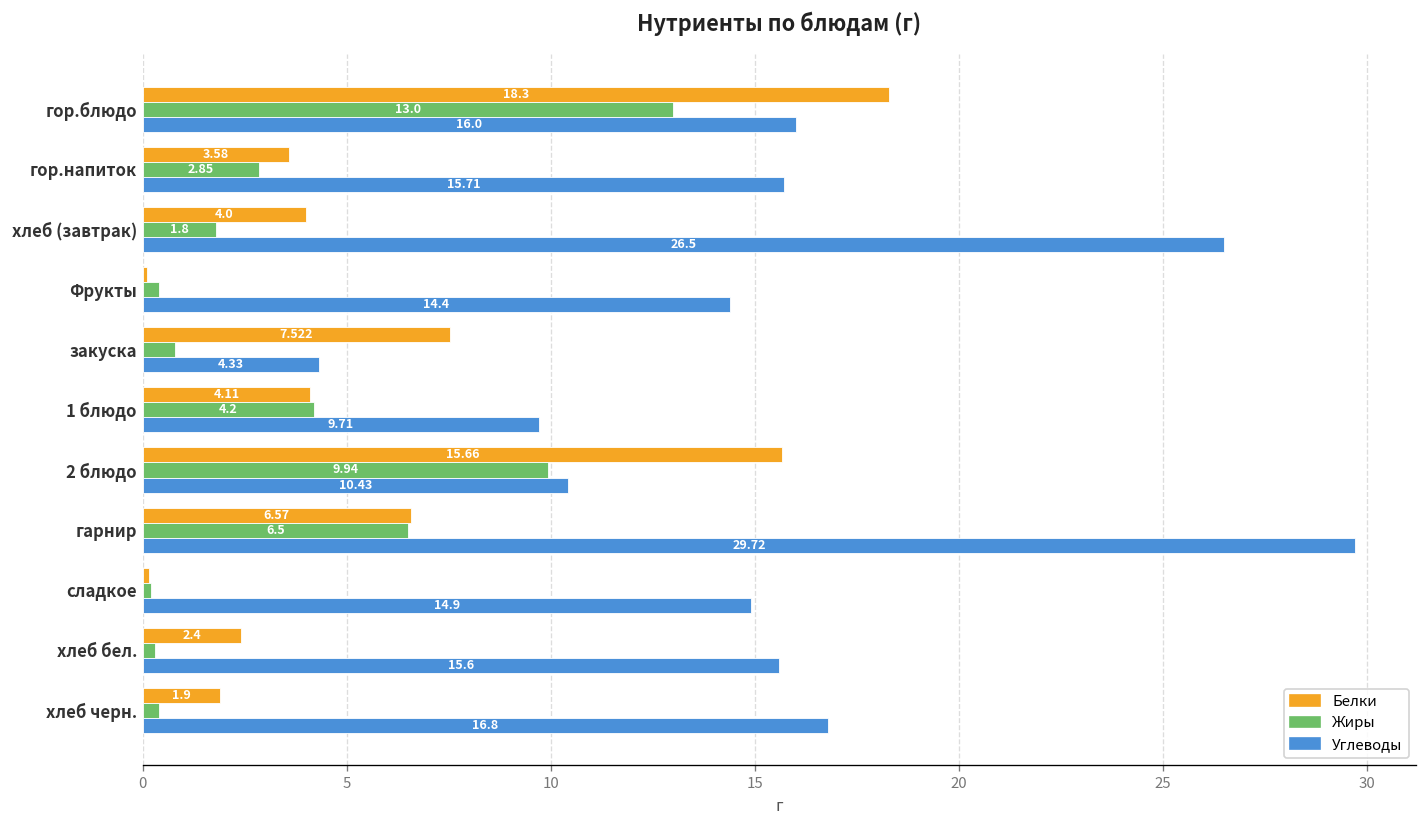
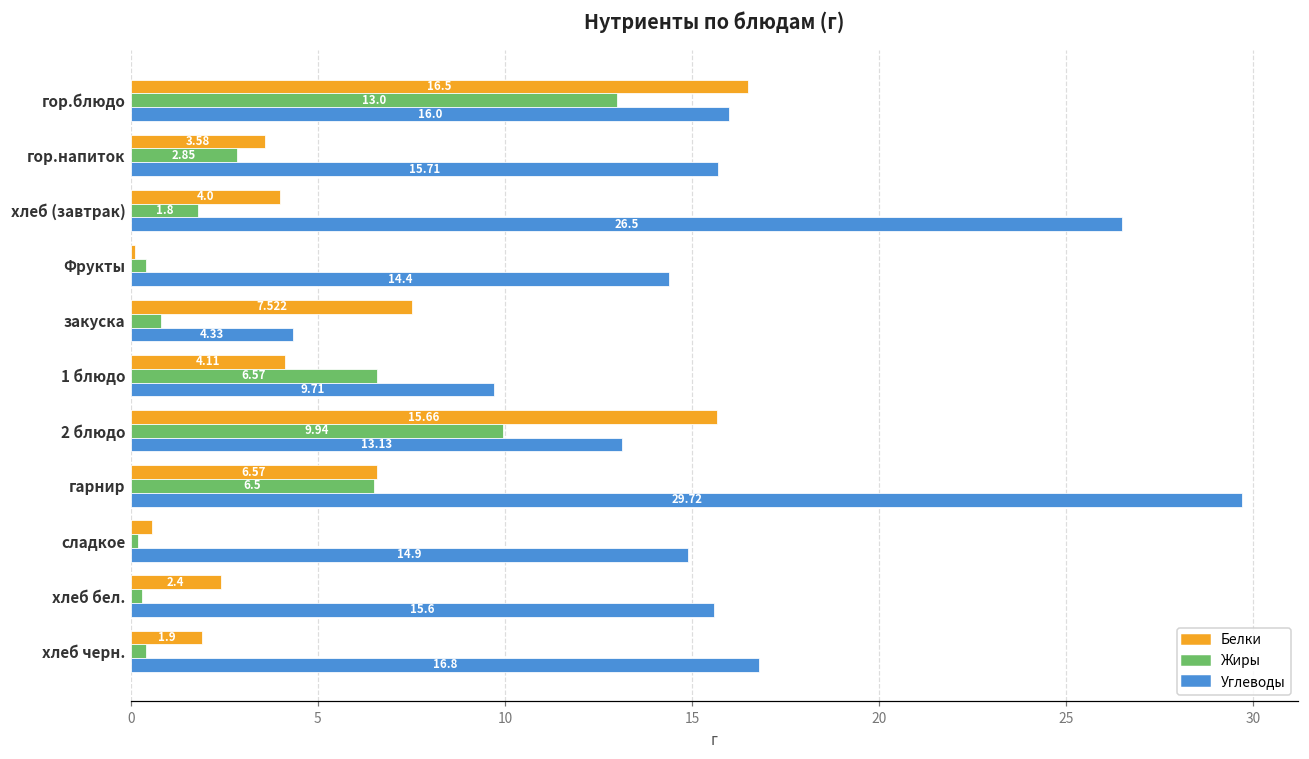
Белки, гор.блюдо: 18.3 -> 16.5
Жиры, 1 блюдо: 4.2 -> 6.57
Углеводы, 2 блюдо: 10.43 -> 13.13
Белки, сладкое: 0.2 -> 0.6
